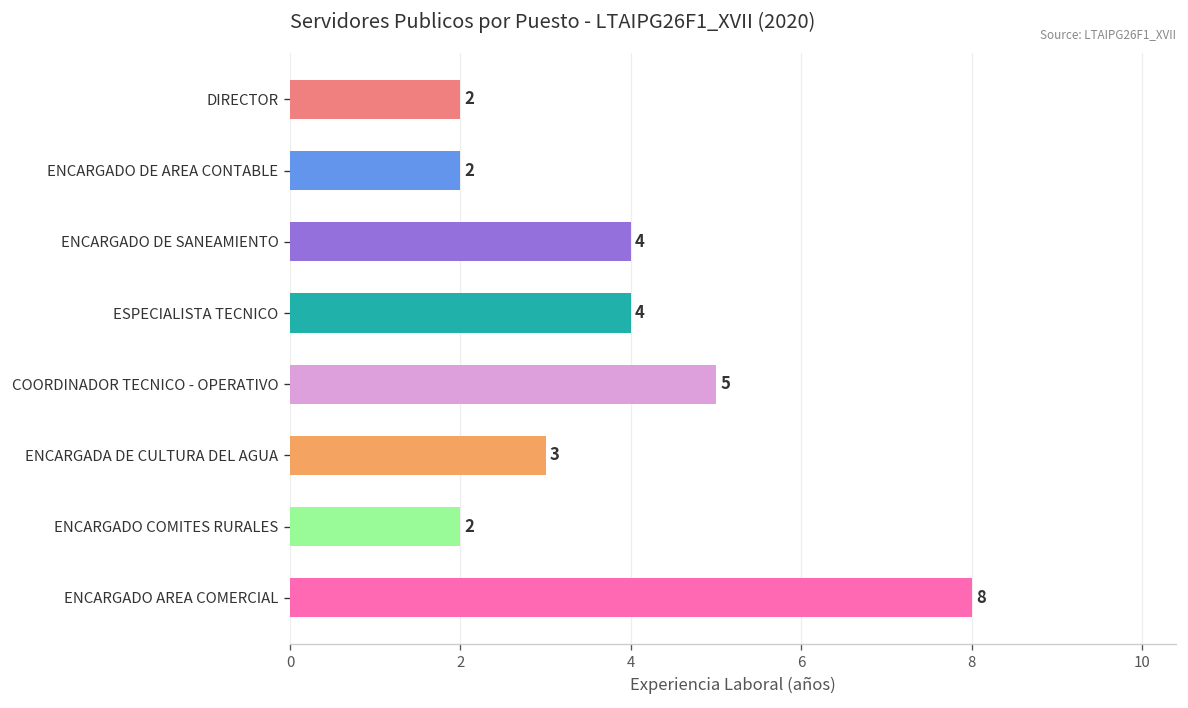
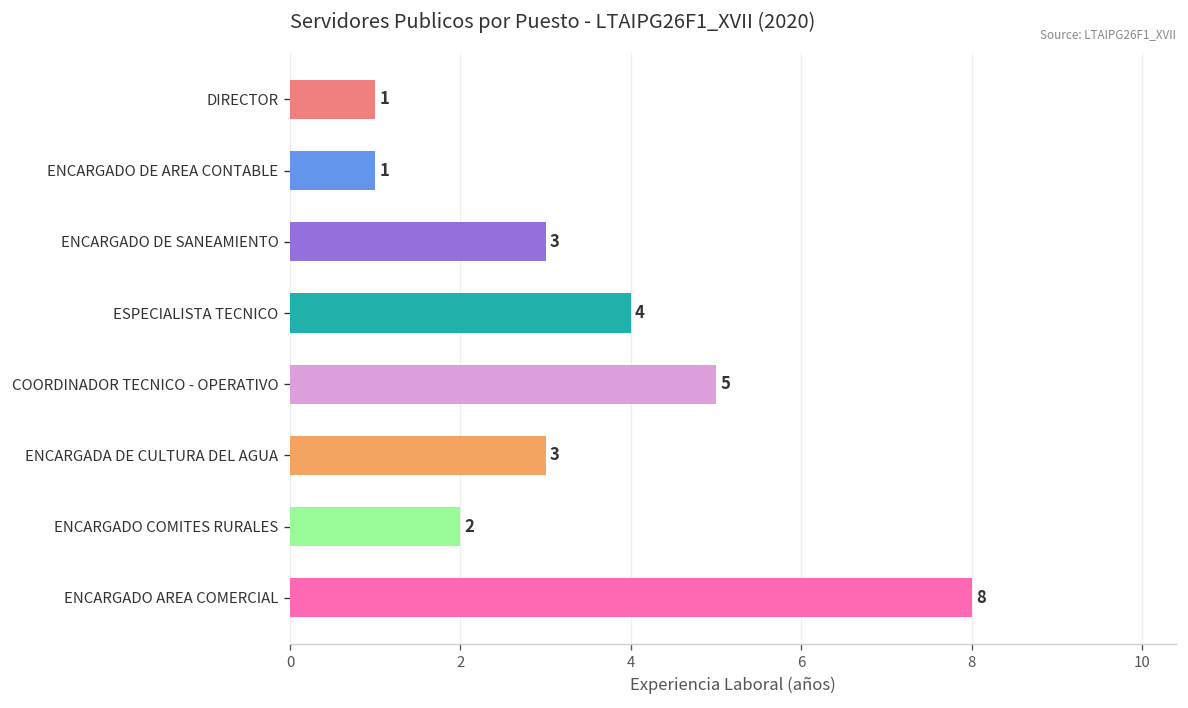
DIRECTOR: 2 -> 1
ENCARGADO DE AREA CONTABLE: 2 -> 1
ENCARGADO DE SANEAMIENTO: 4 -> 3
